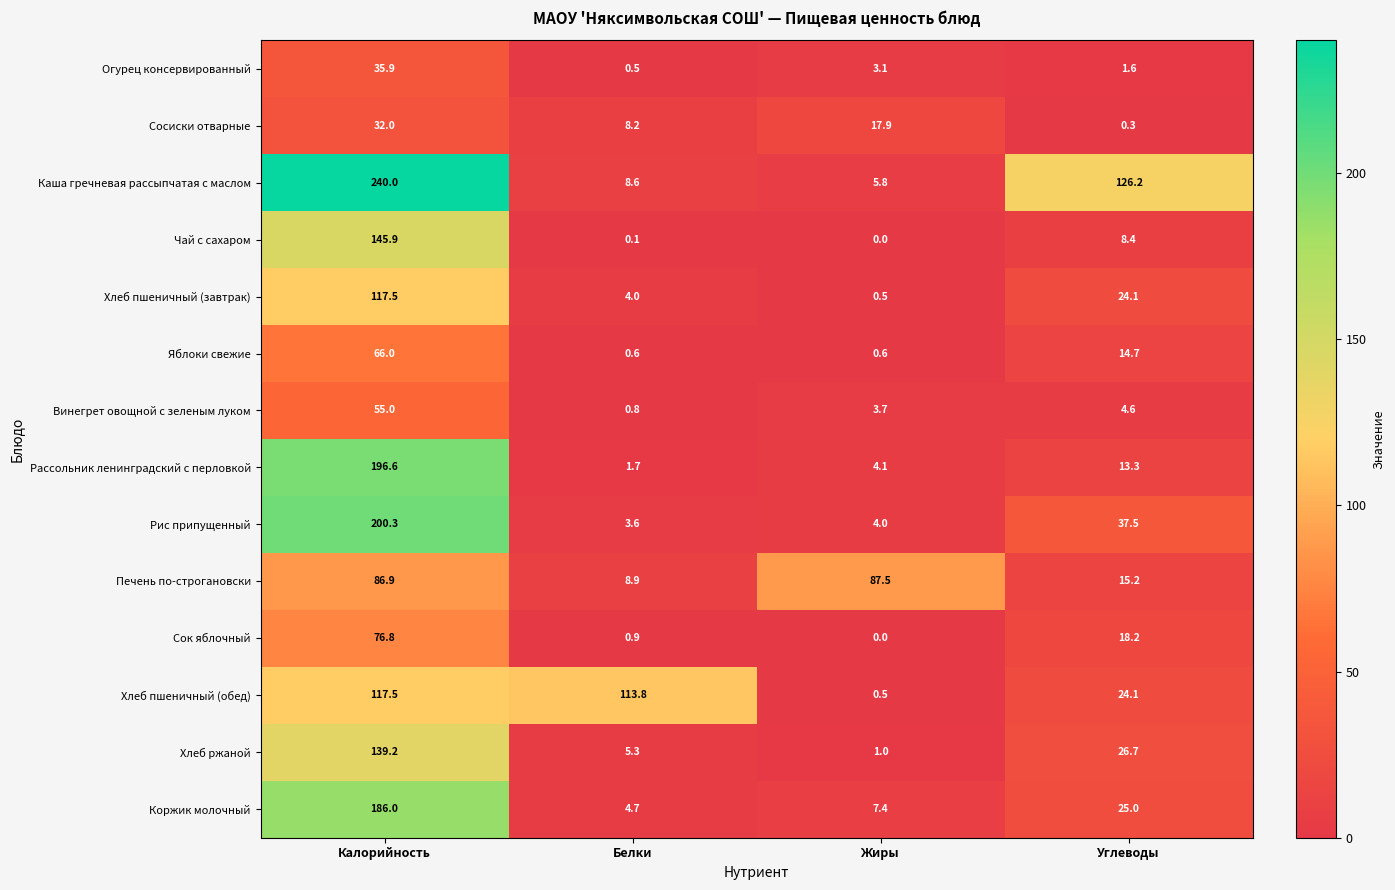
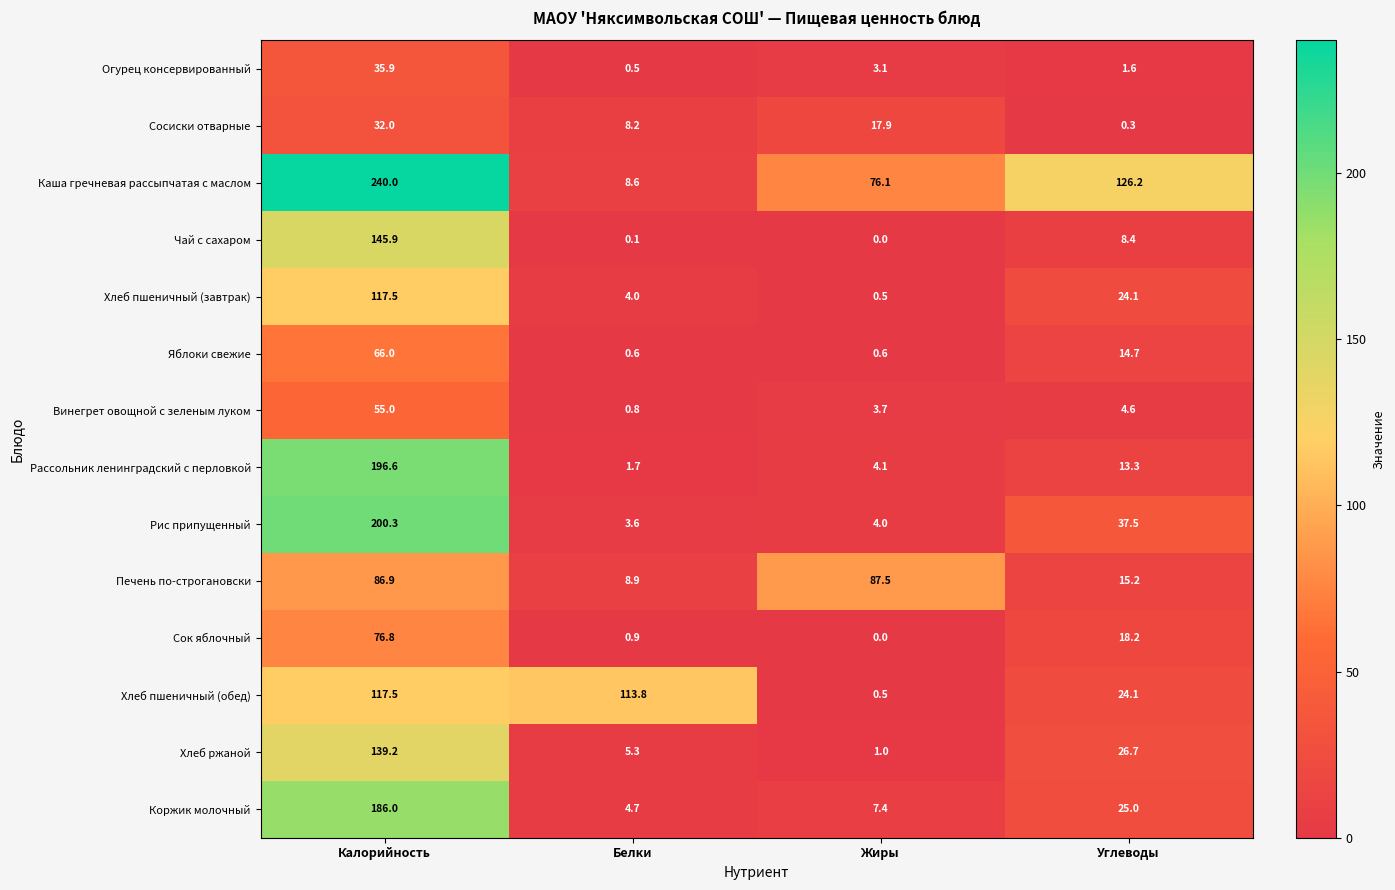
Каша гречневая рассыпчатая с маслом, Жиры: 5.8 -> 76.1
